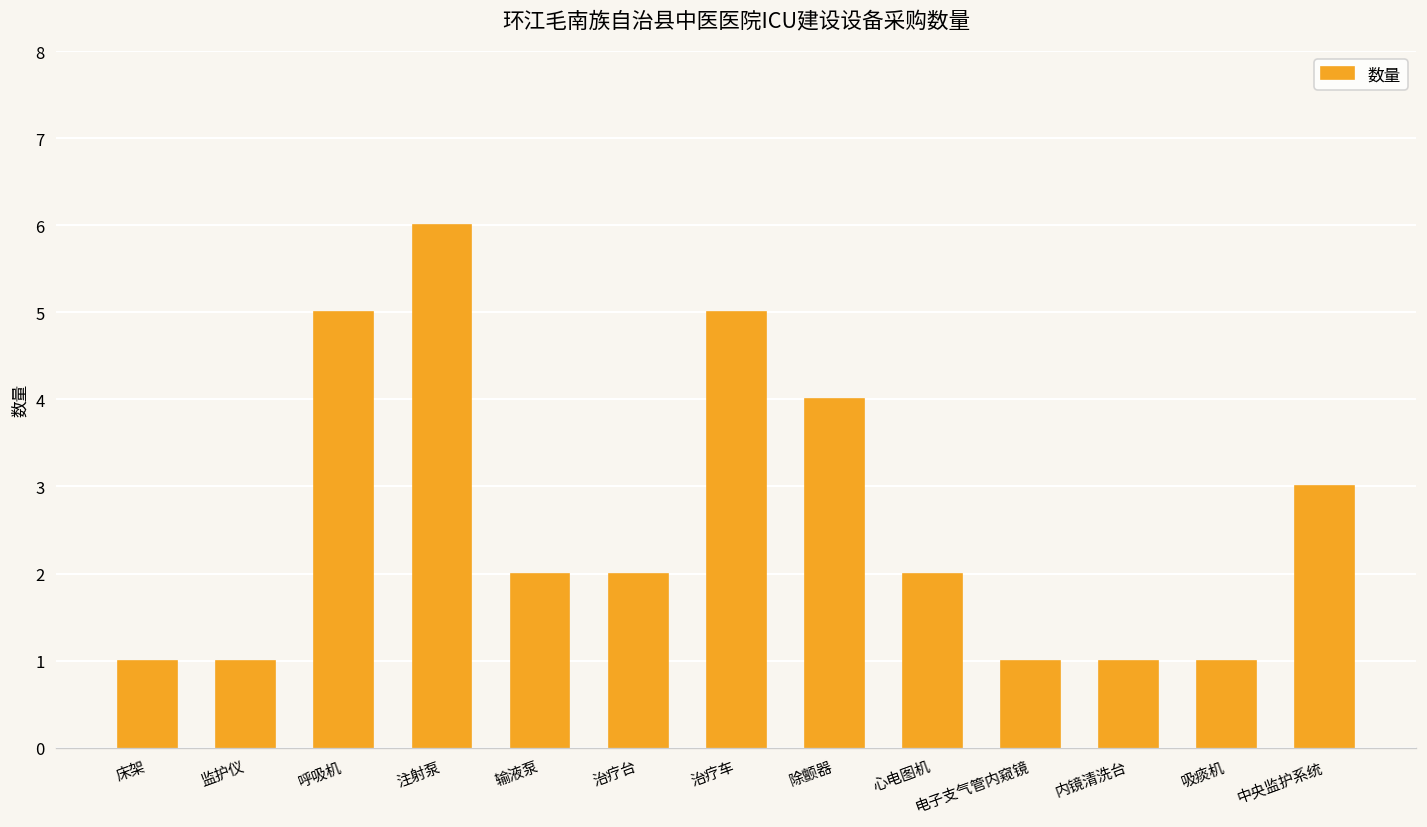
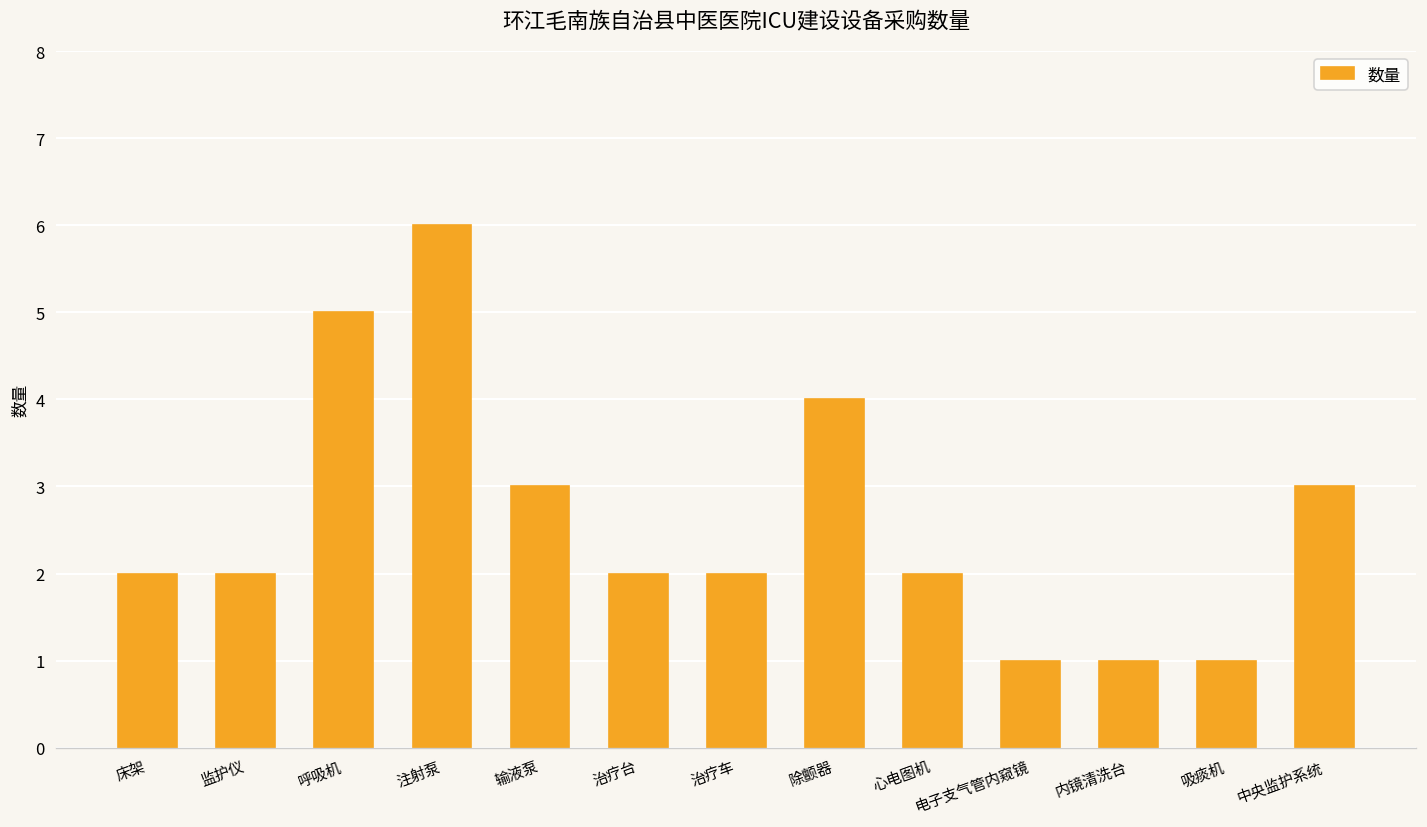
床架: 1 -> 2
监护仪: 1 -> 2
输液泵: 2 -> 3
治疗车: 5 -> 2
